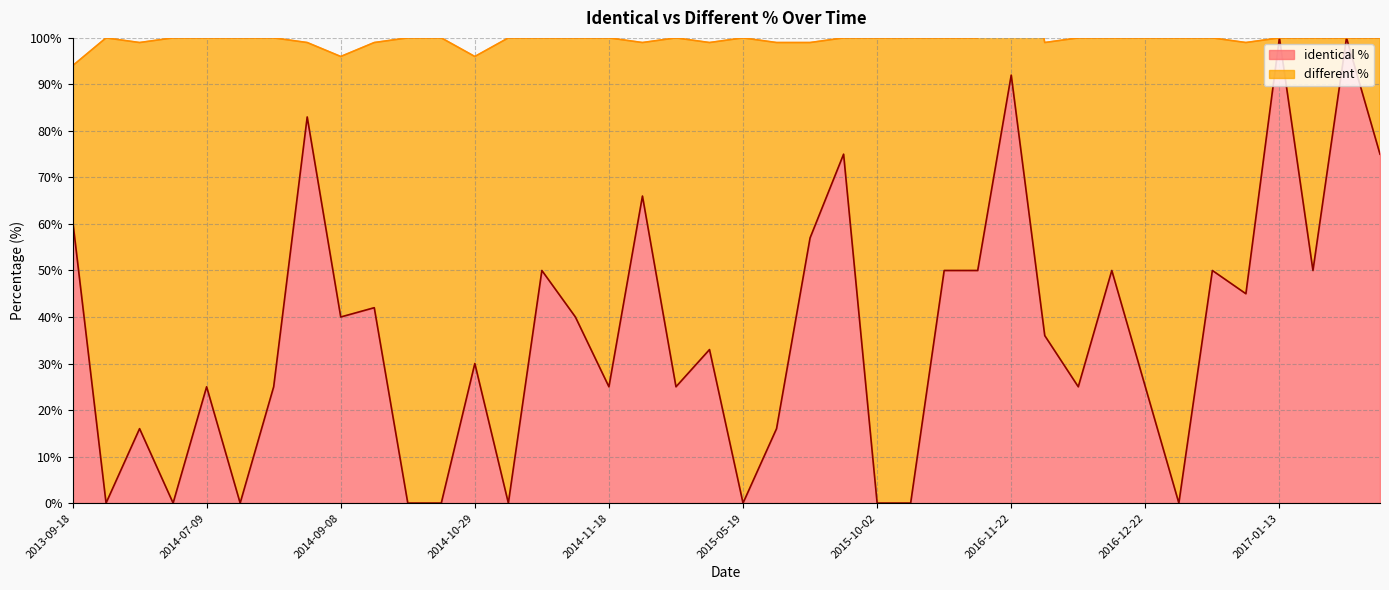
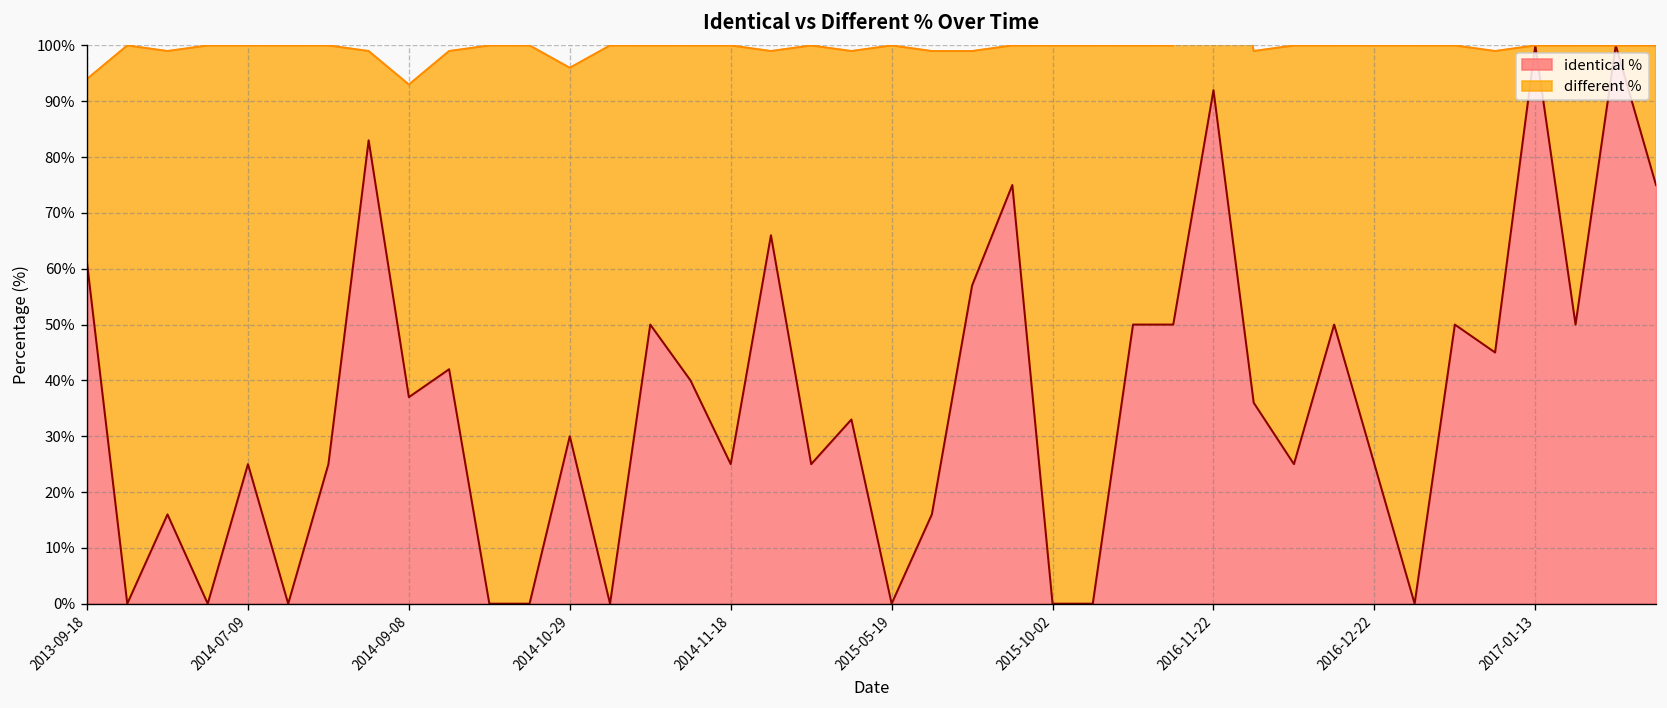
identical %, 2014-09-08: 40% -> 37%
